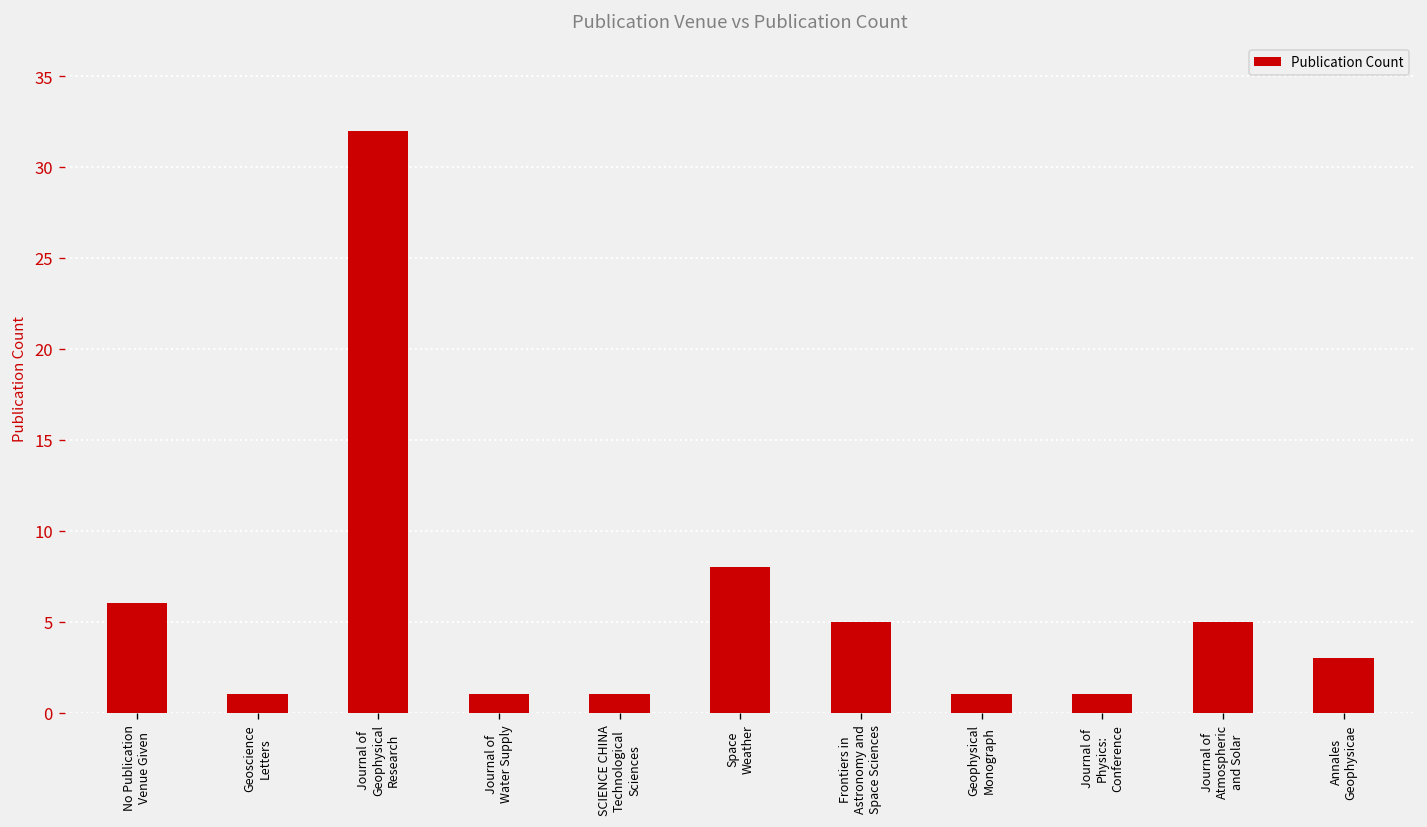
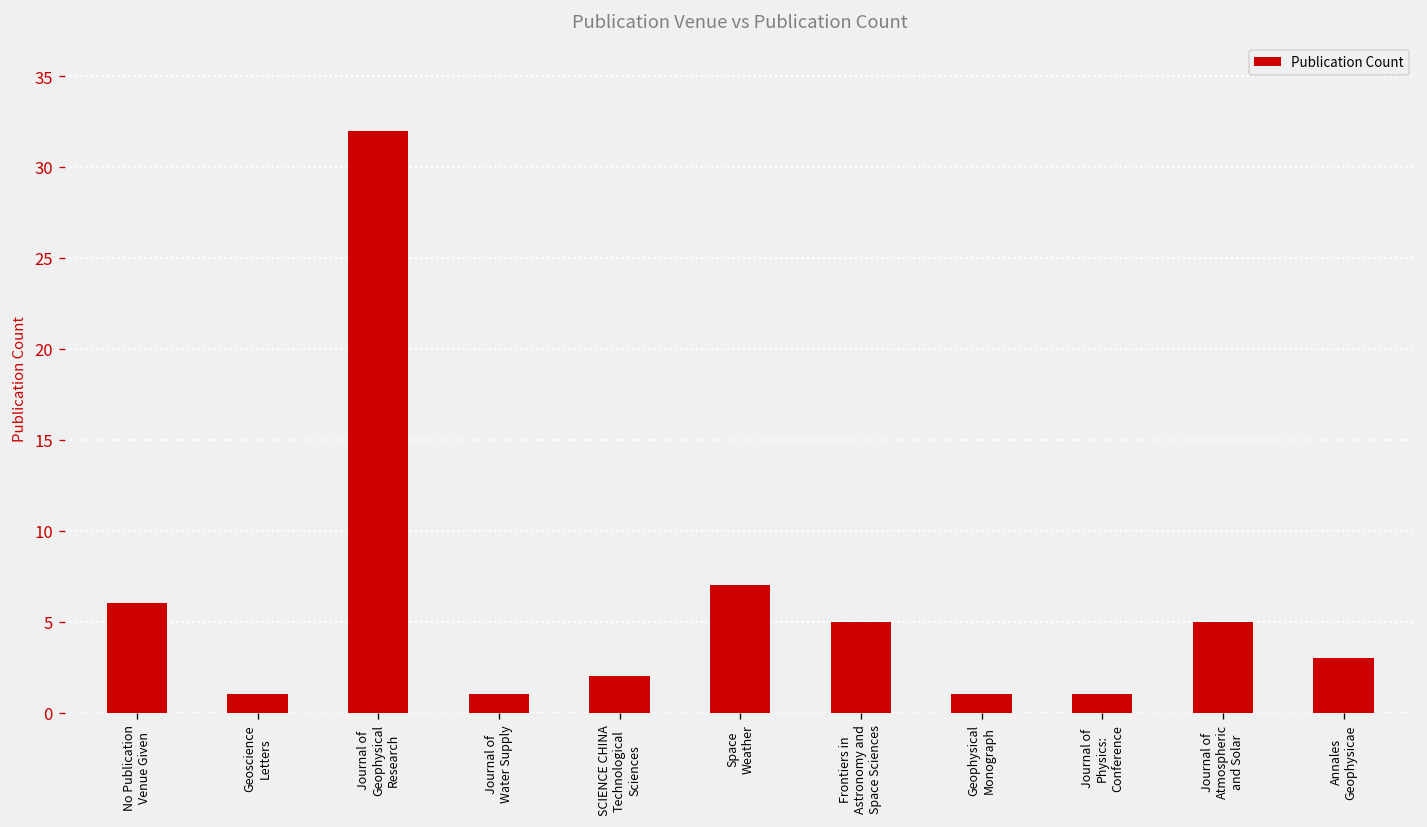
SCIENCE CHINA Technological Sciences: 1 -> 2
Space Weather: 8 -> 7
